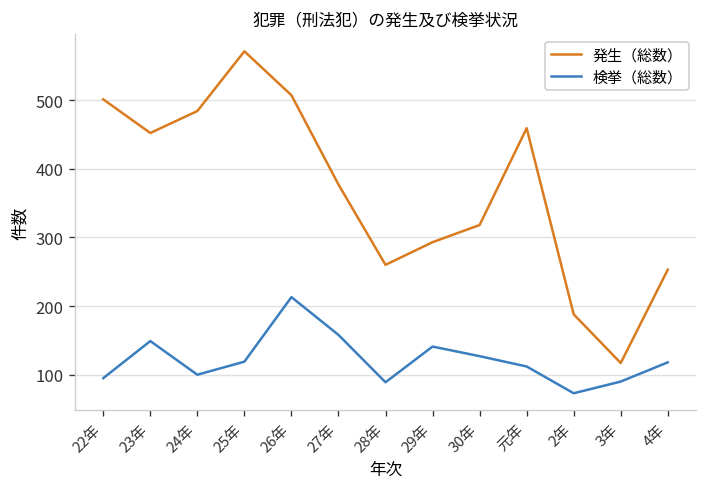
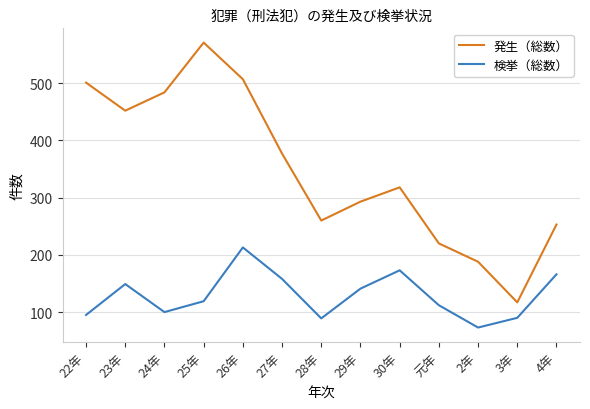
検挙（総数）, 30年: 130 -> 170
発生（総数）, 元年: 460 -> 220
検挙（総数）, 4年: 120 -> 170
